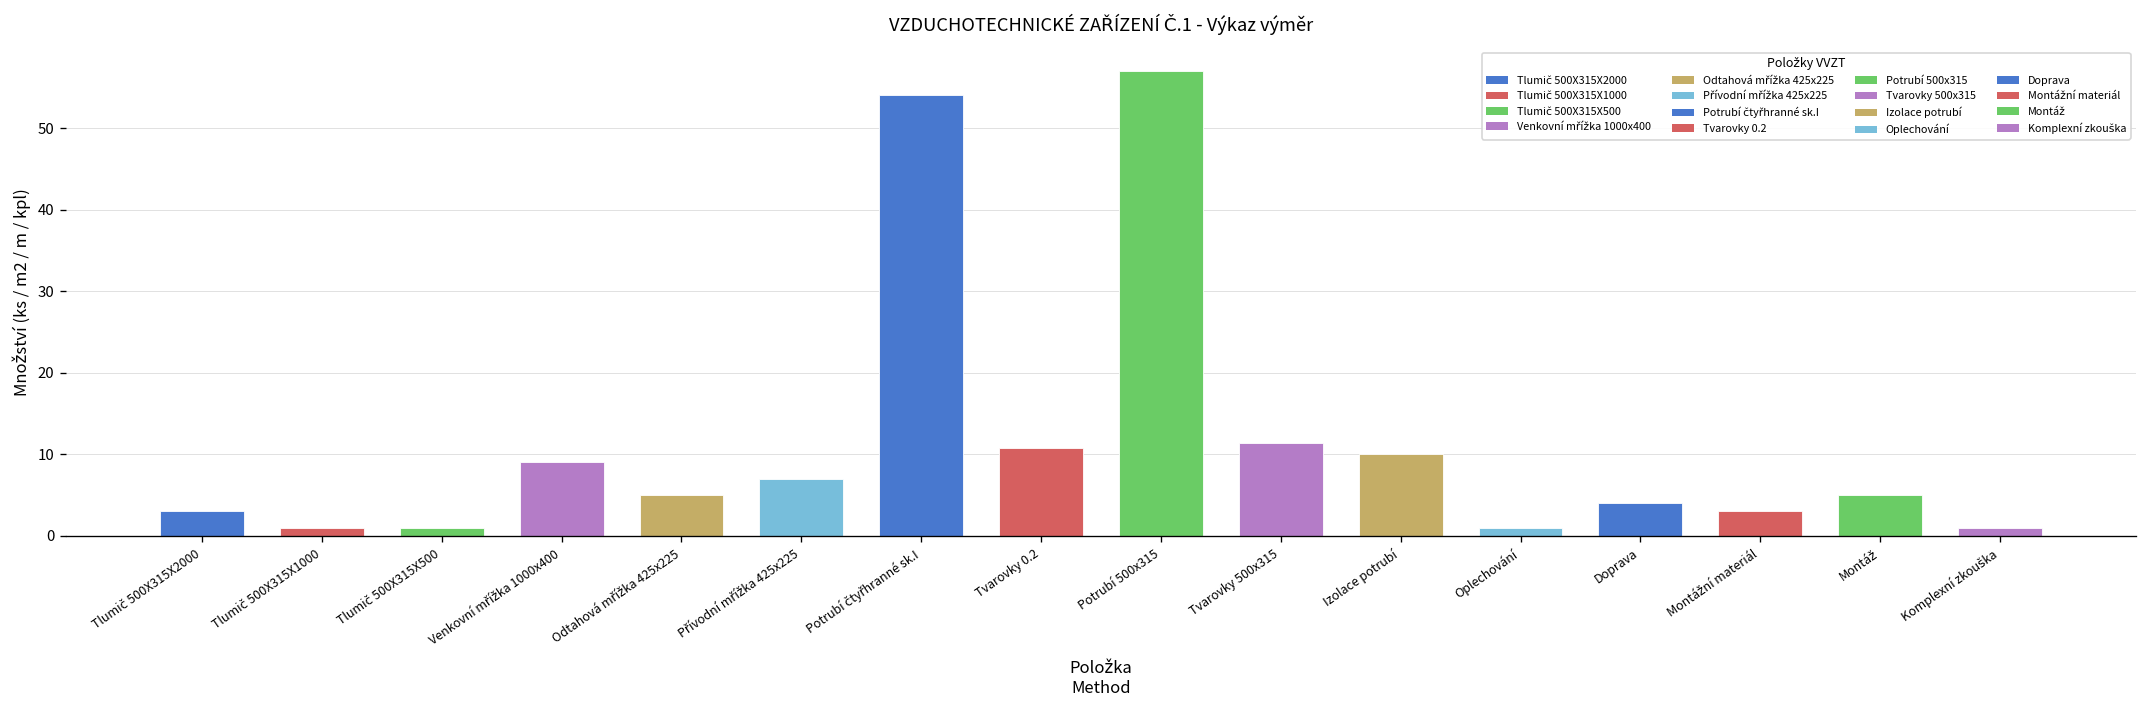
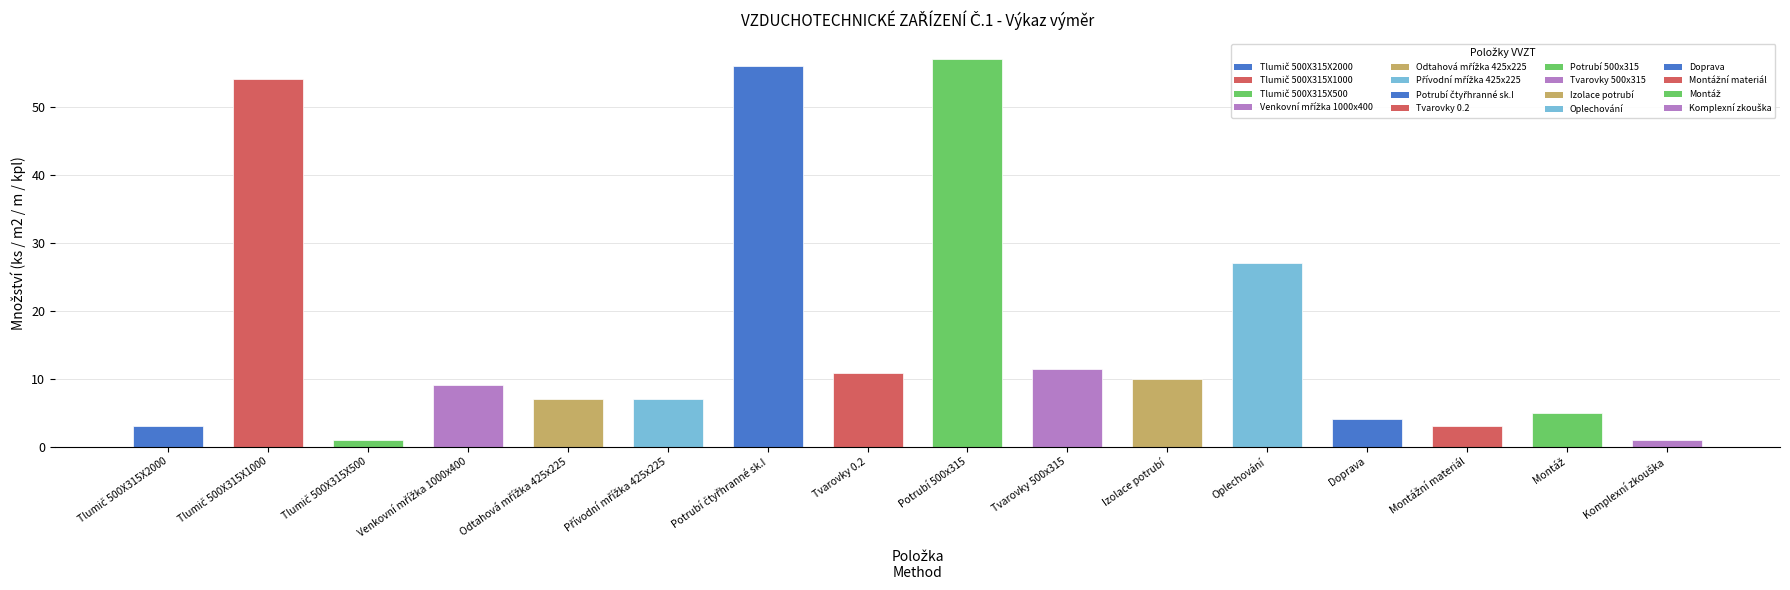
Tlumič 500X315X1000: 1 -> 54
Odtahová mřížka 425x225: 5 -> 7
Potrubí čtyřhranné sk.I: 54 -> 56
Oplechování: 1 -> 27
